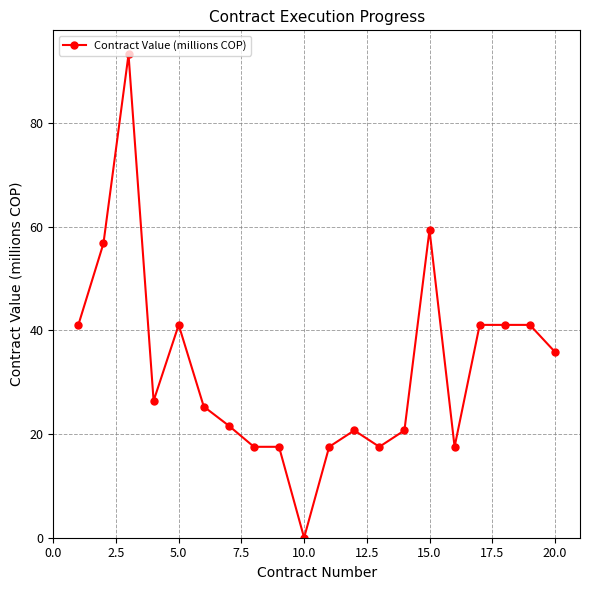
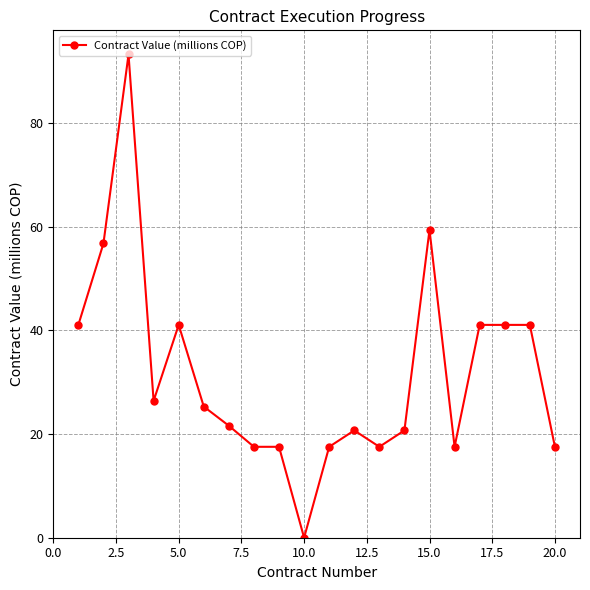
20.0: 36 -> 18
